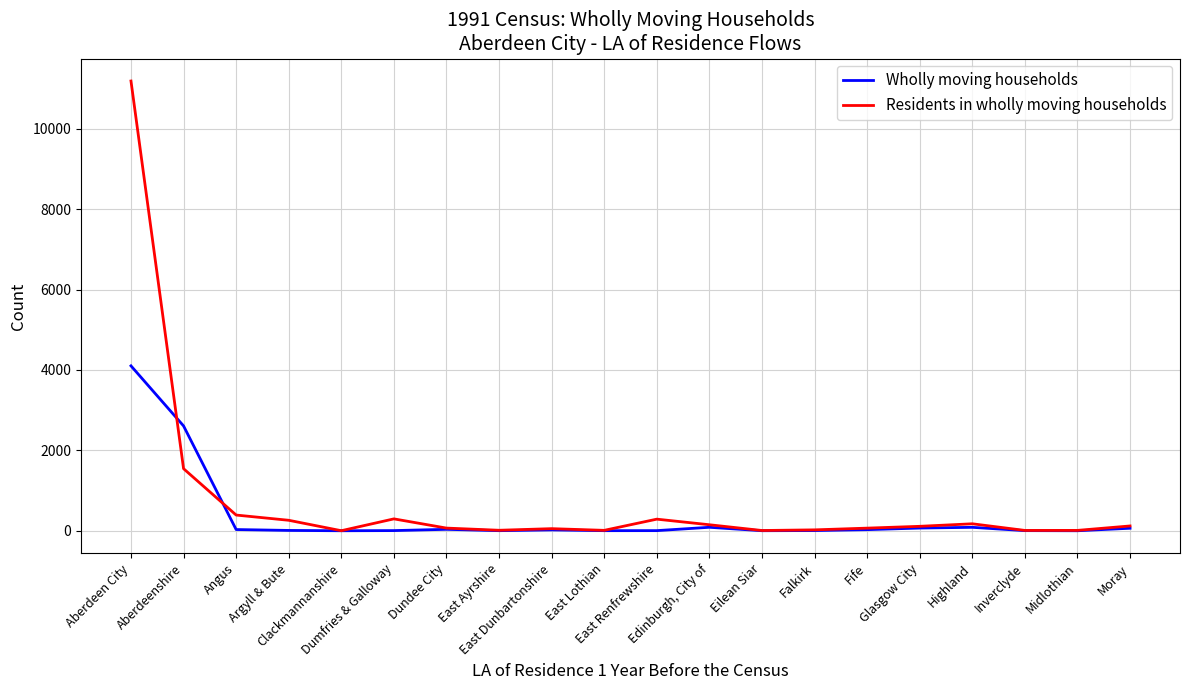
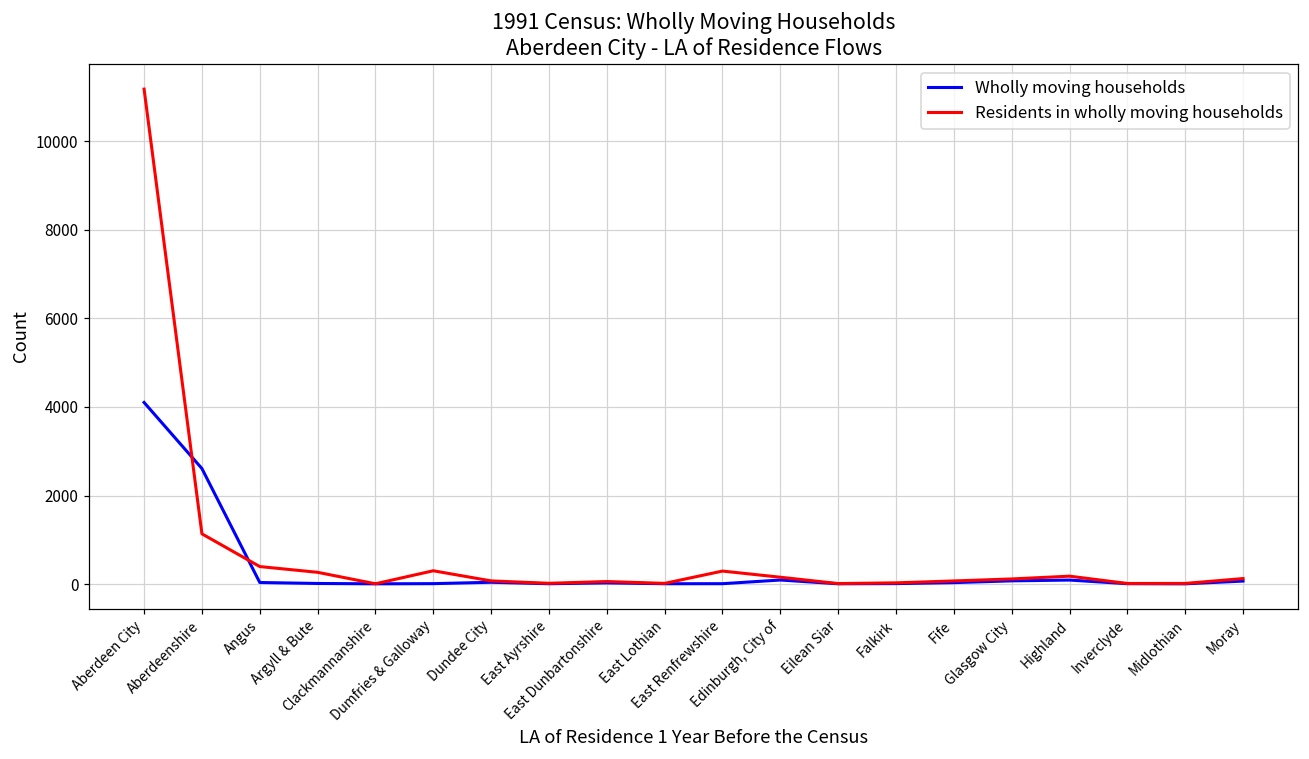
Residents in wholly moving households, Aberdeenshire: 1500 -> 1100
